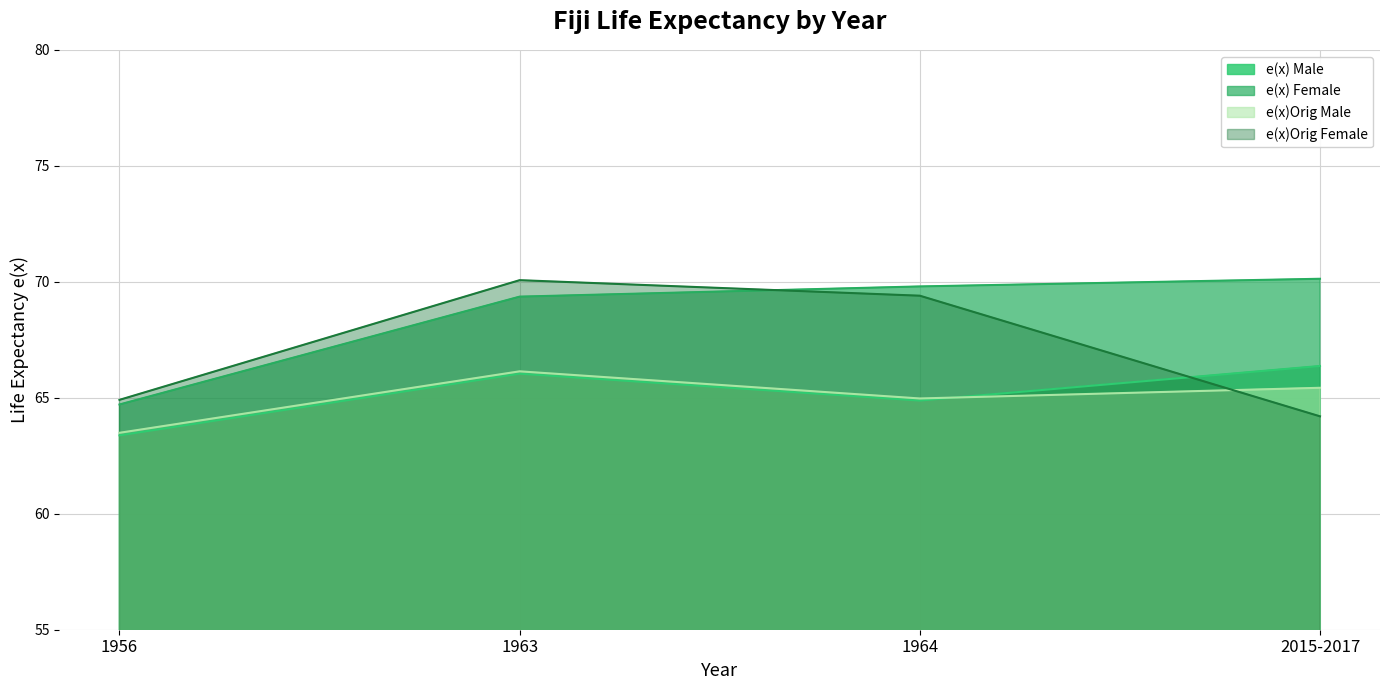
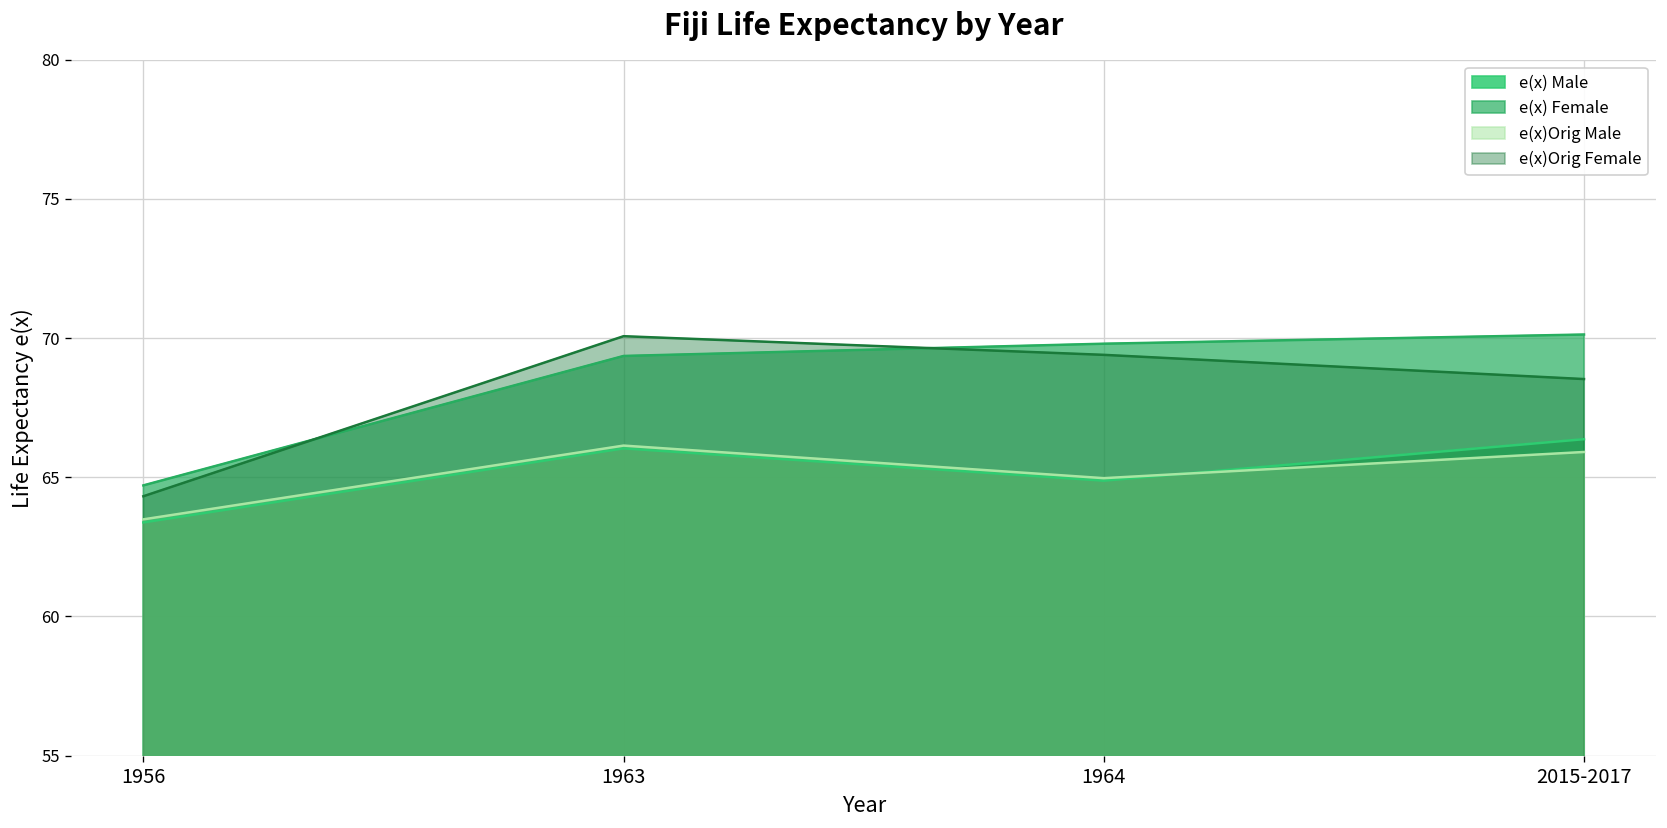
e(x)Orig Female, 1956: 64.9 -> 64.3
e(x)Orig Male, 2015-2017: 65.4 -> 65.9
e(x)Orig Female, 2015-2017: 64.2 -> 68.5
